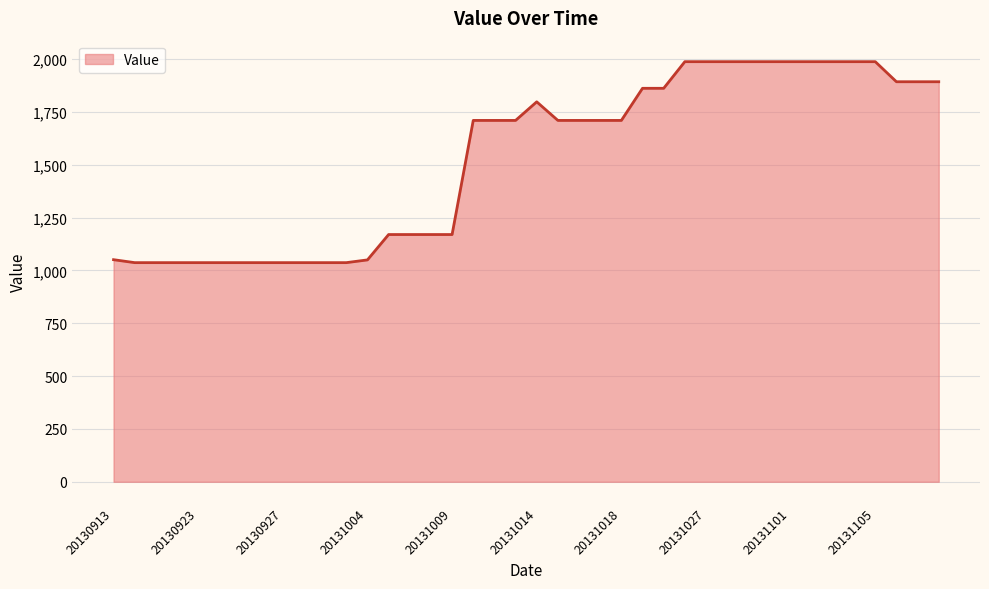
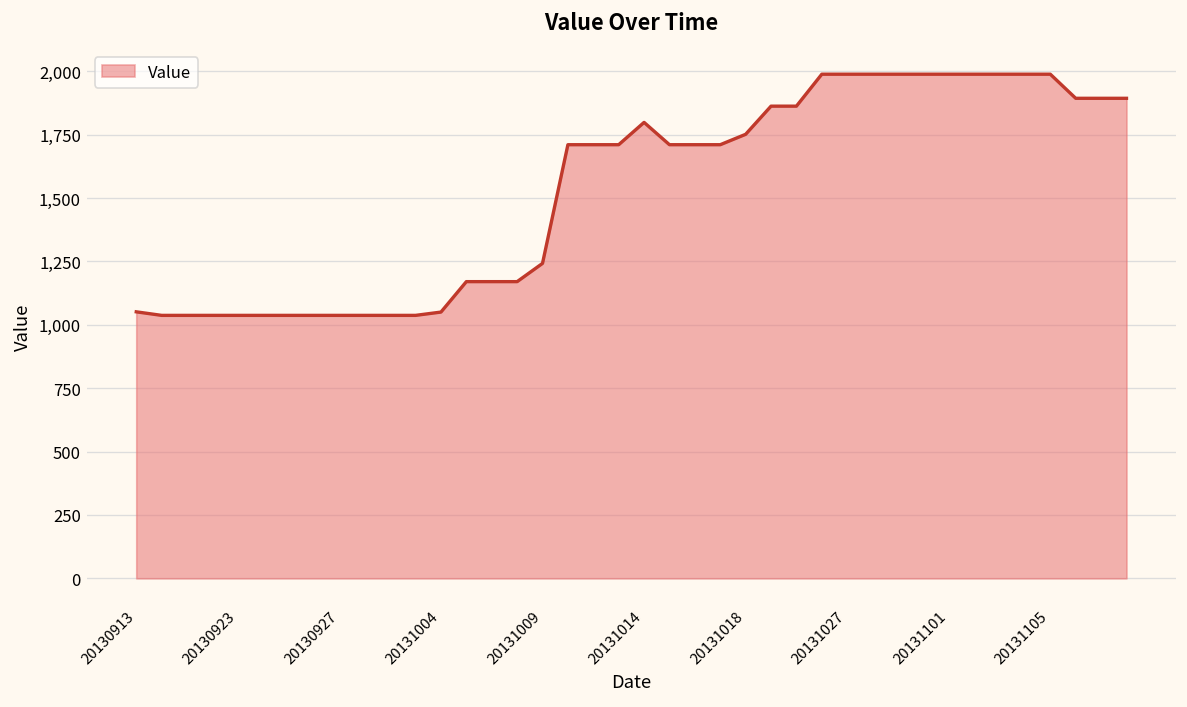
20131009: 1,170 -> 1,240
20131018: 1,710 -> 1,750
